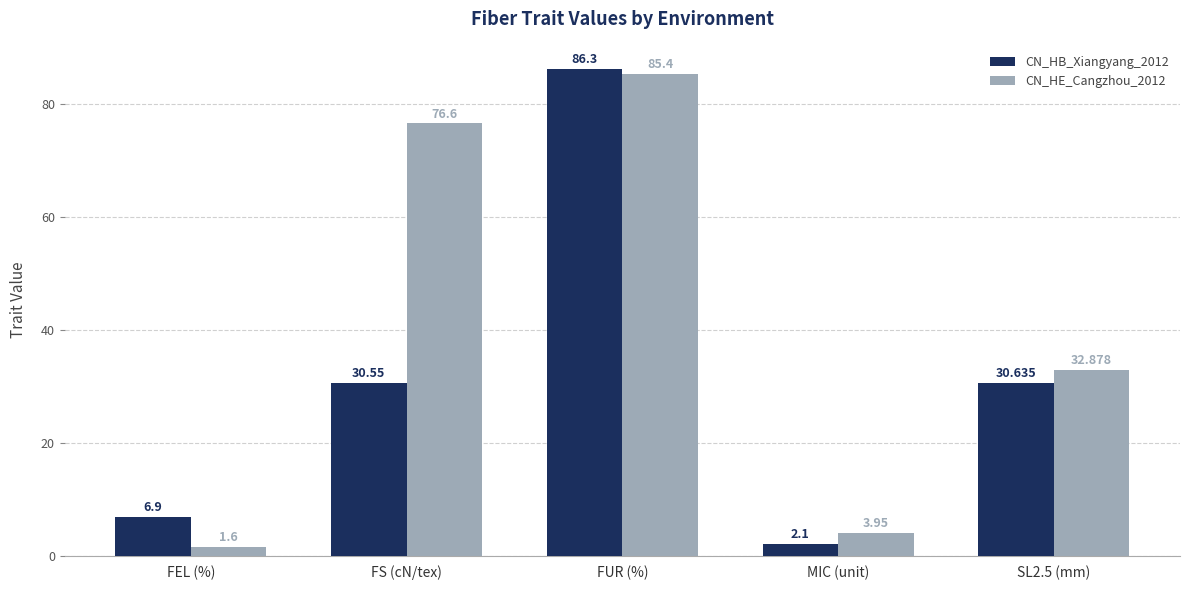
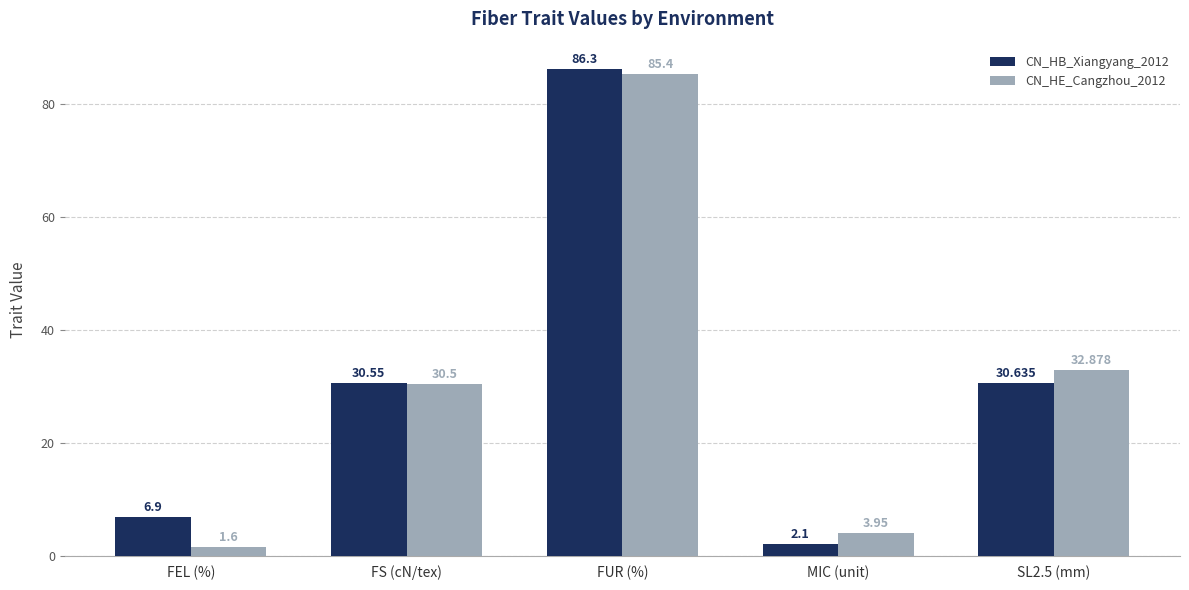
CN_HE_Cangzhou_2012, FS (cN/tex): 76.6 -> 30.5
